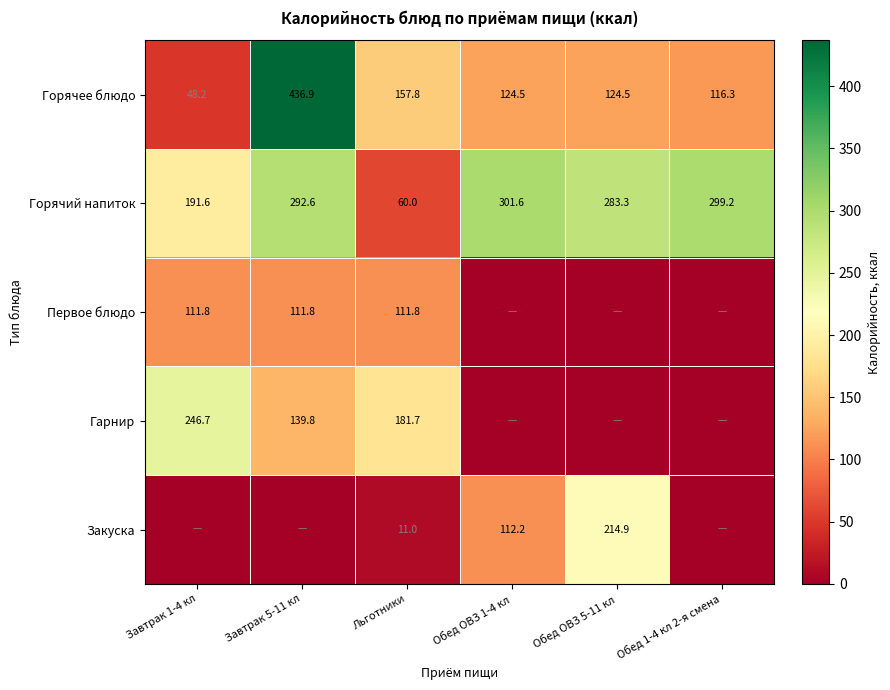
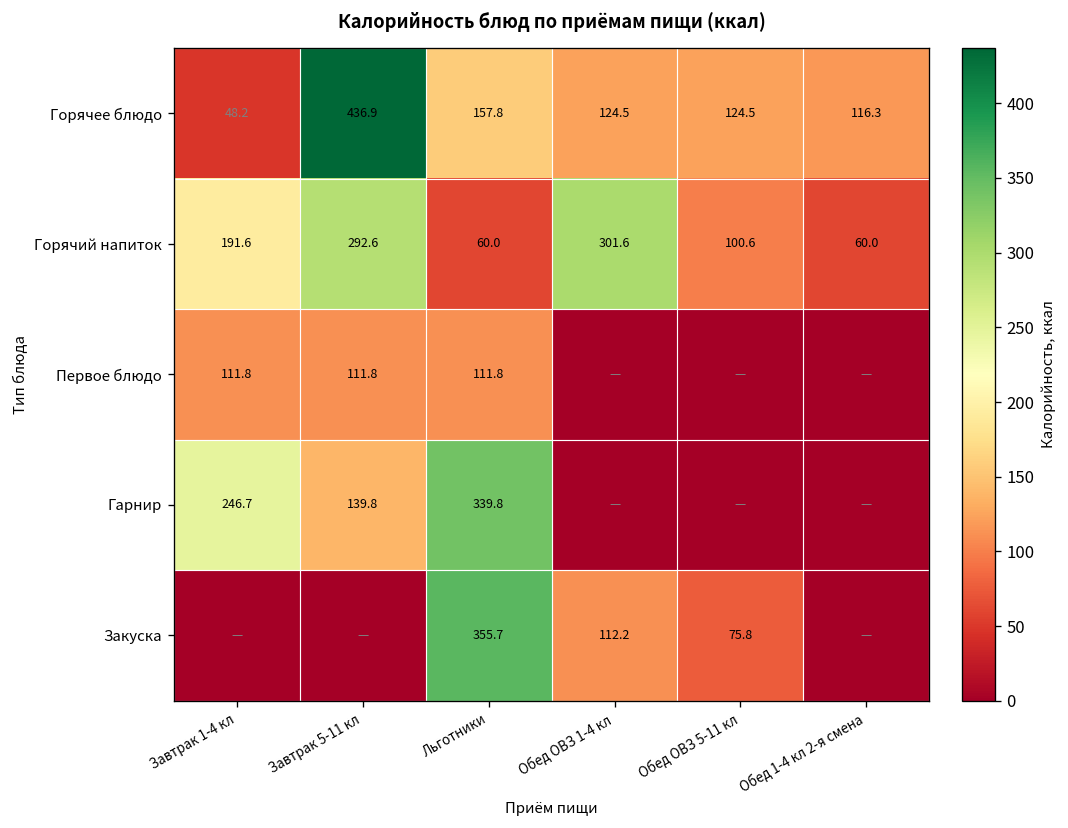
Горячий напиток, Обед ОВЗ 5-11 кл: 283.3 -> 100.6
Горячий напиток, Обед 1-4 кл 2-я смена: 299.2 -> 60.0
Гарнир, Льготники: 181.7 -> 339.8
Закуска, Льготники: 11.0 -> 355.7
Закуска, Обед ОВЗ 5-11 кл: 214.9 -> 75.8
